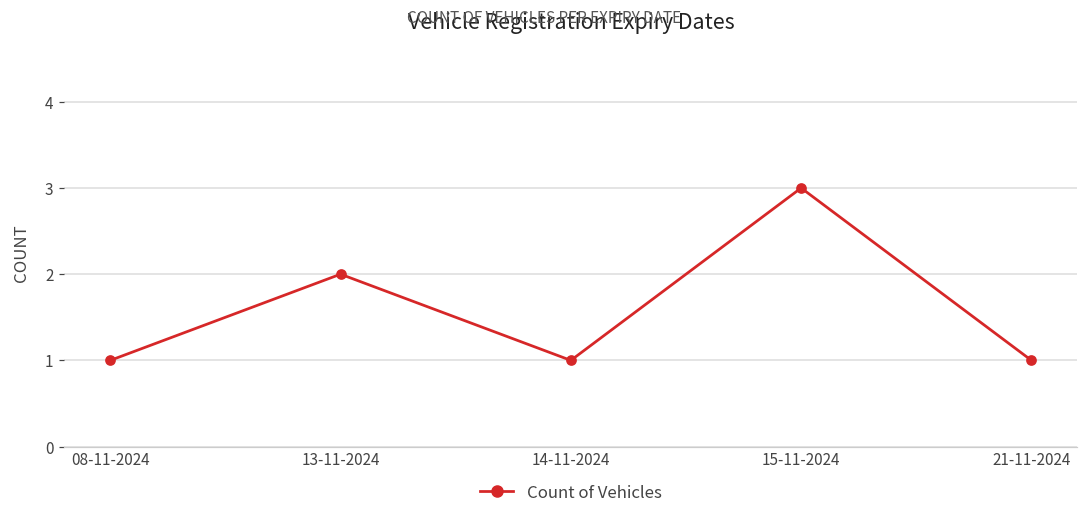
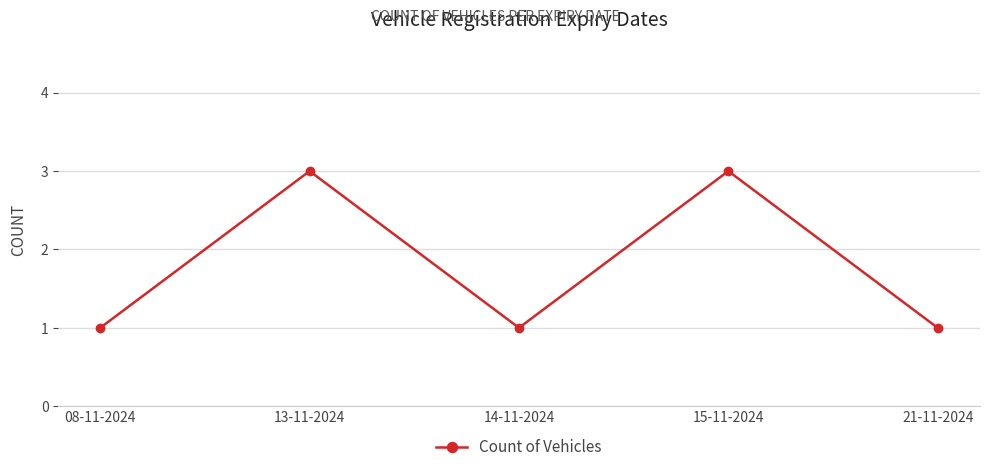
13-11-2024: 2 -> 3
